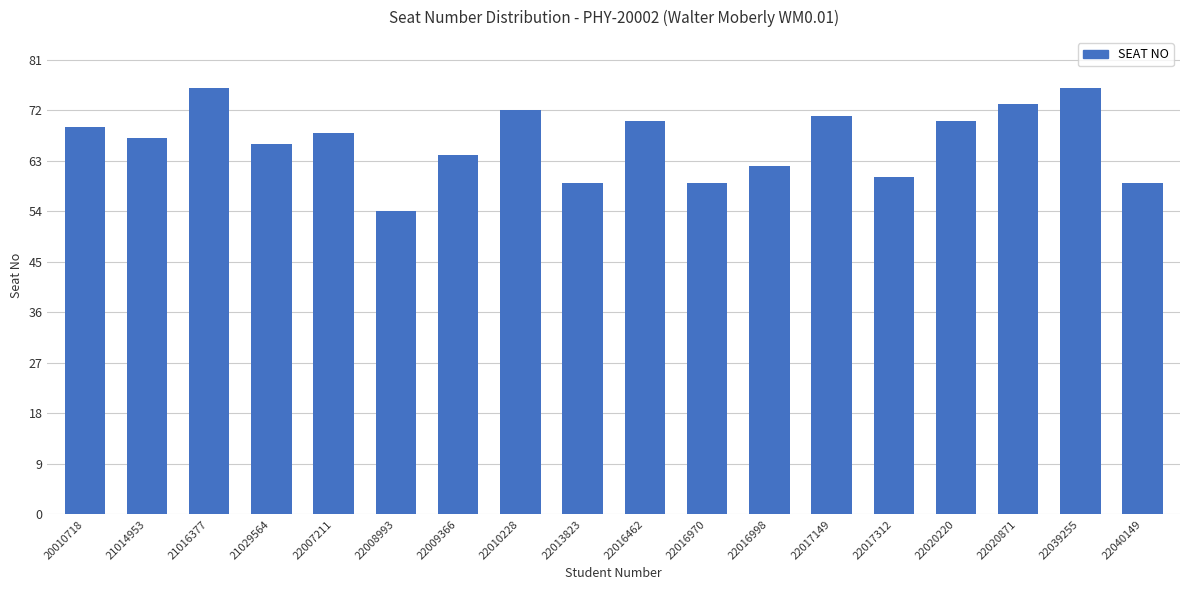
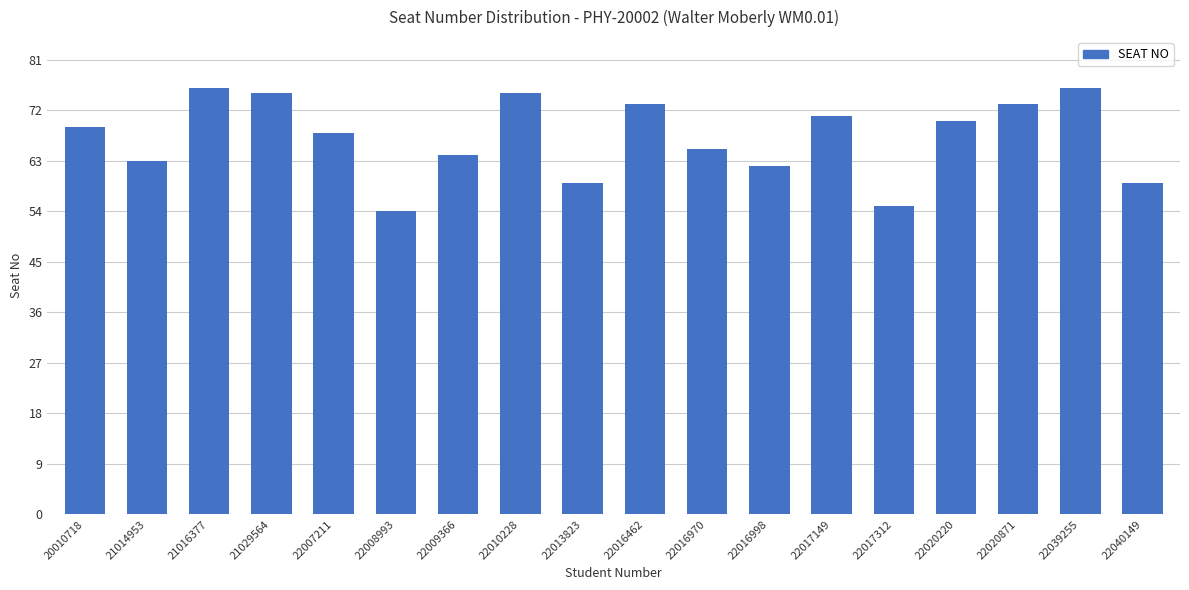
21014953: 67 -> 63
21029564: 66 -> 75
22010228: 72 -> 75
22016462: 70 -> 73
22016970: 59 -> 65
22017312: 60 -> 55
